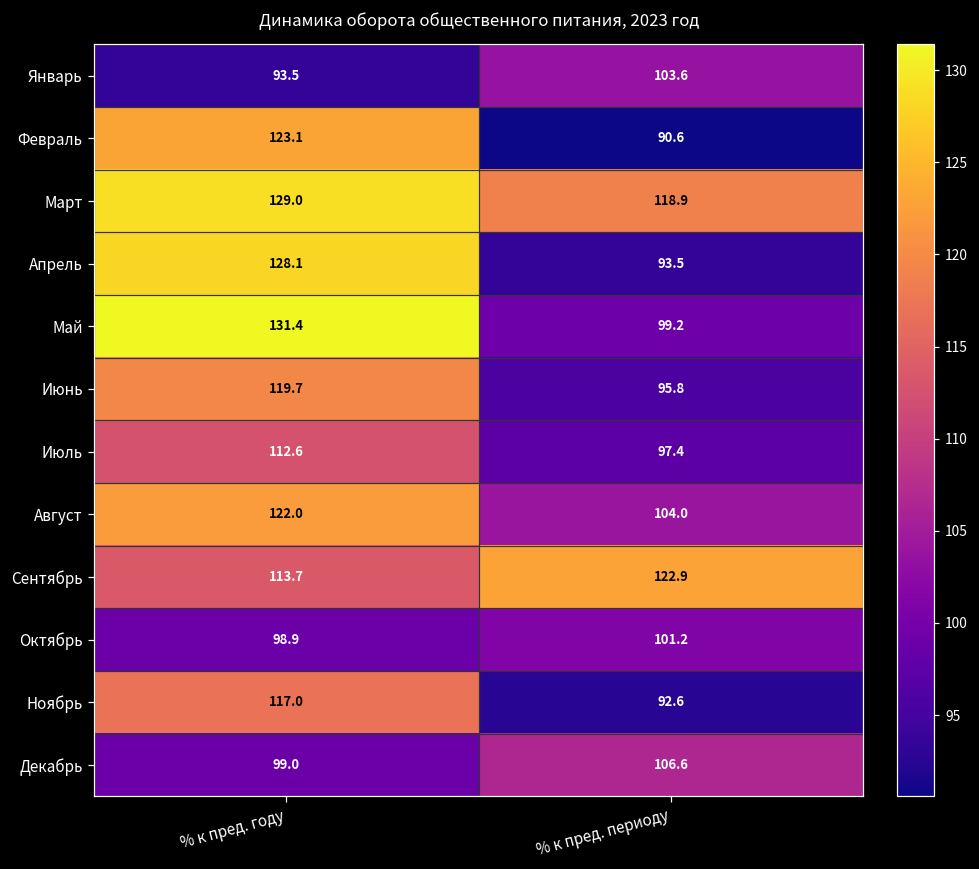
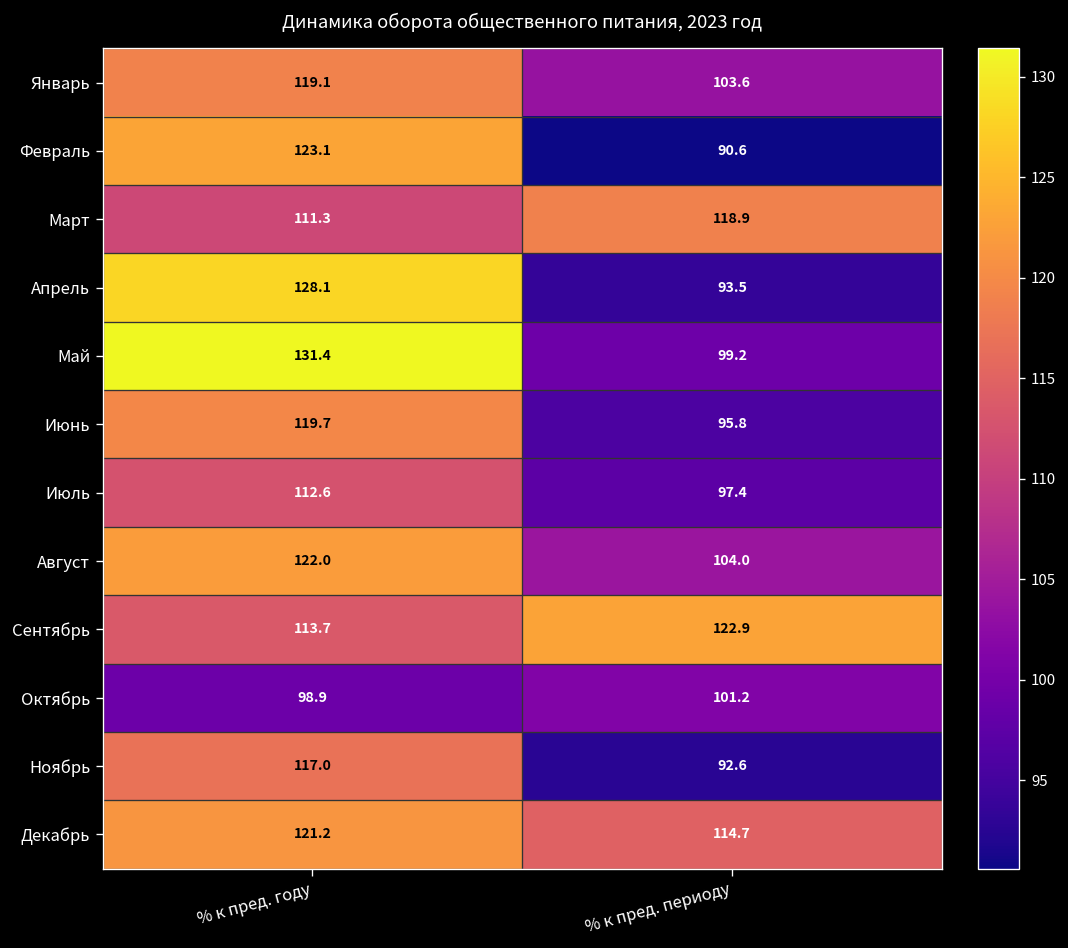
Январь, % к пред. году: 93.5 -> 119.1
Март, % к пред. году: 129.0 -> 111.3
Декабрь, % к пред. году: 99.0 -> 121.2
Декабрь, % к пред. периоду: 106.6 -> 114.7
